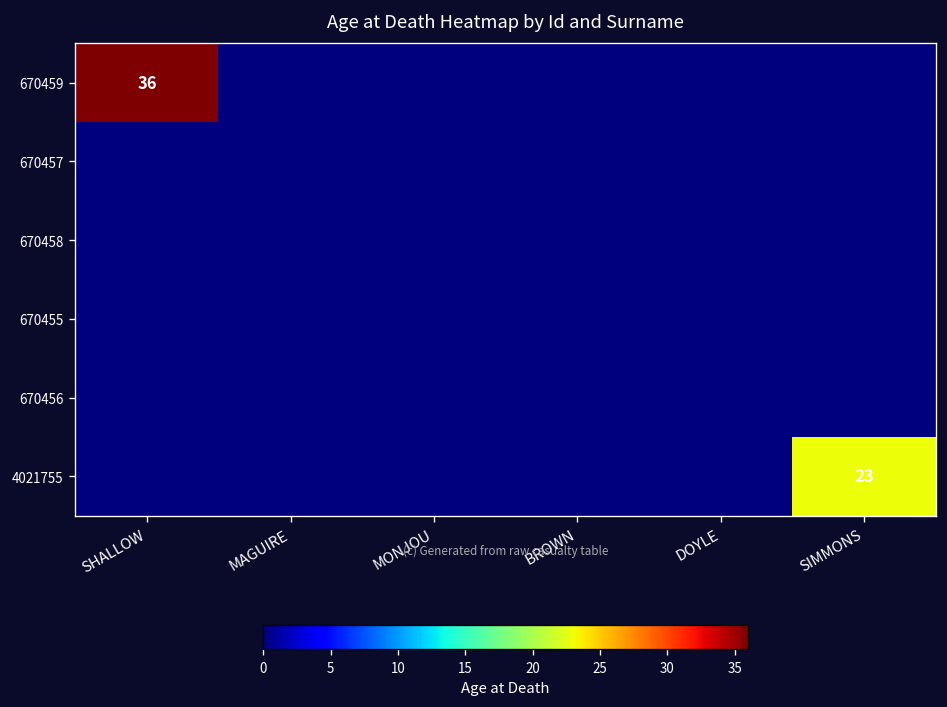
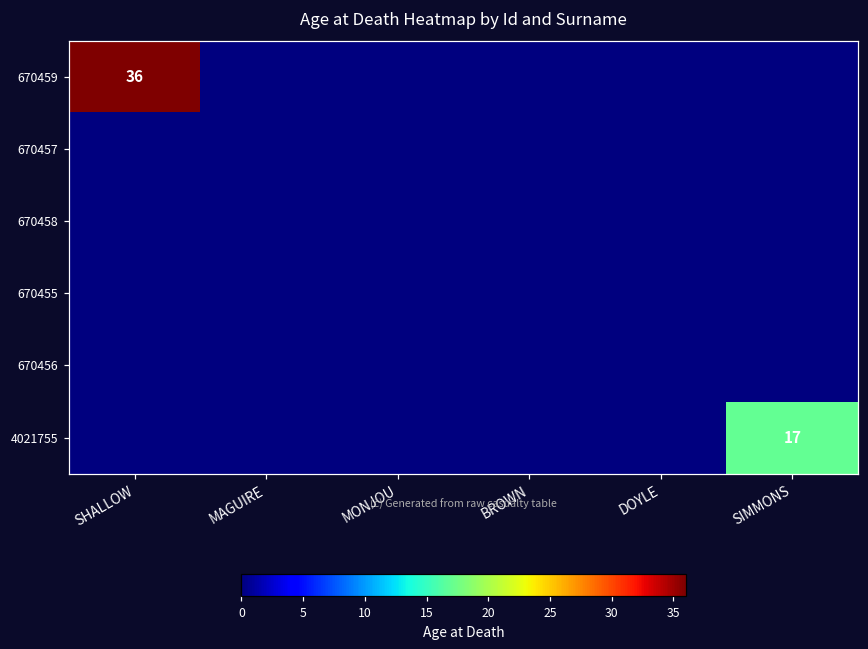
4021755, SIMMONS: 23 -> 17
